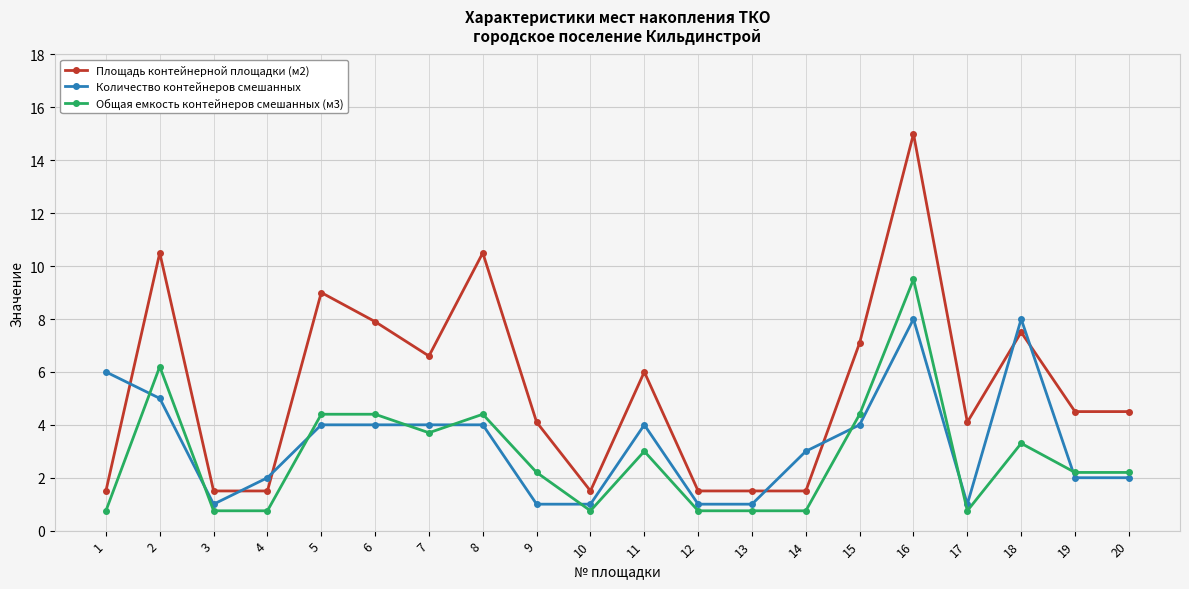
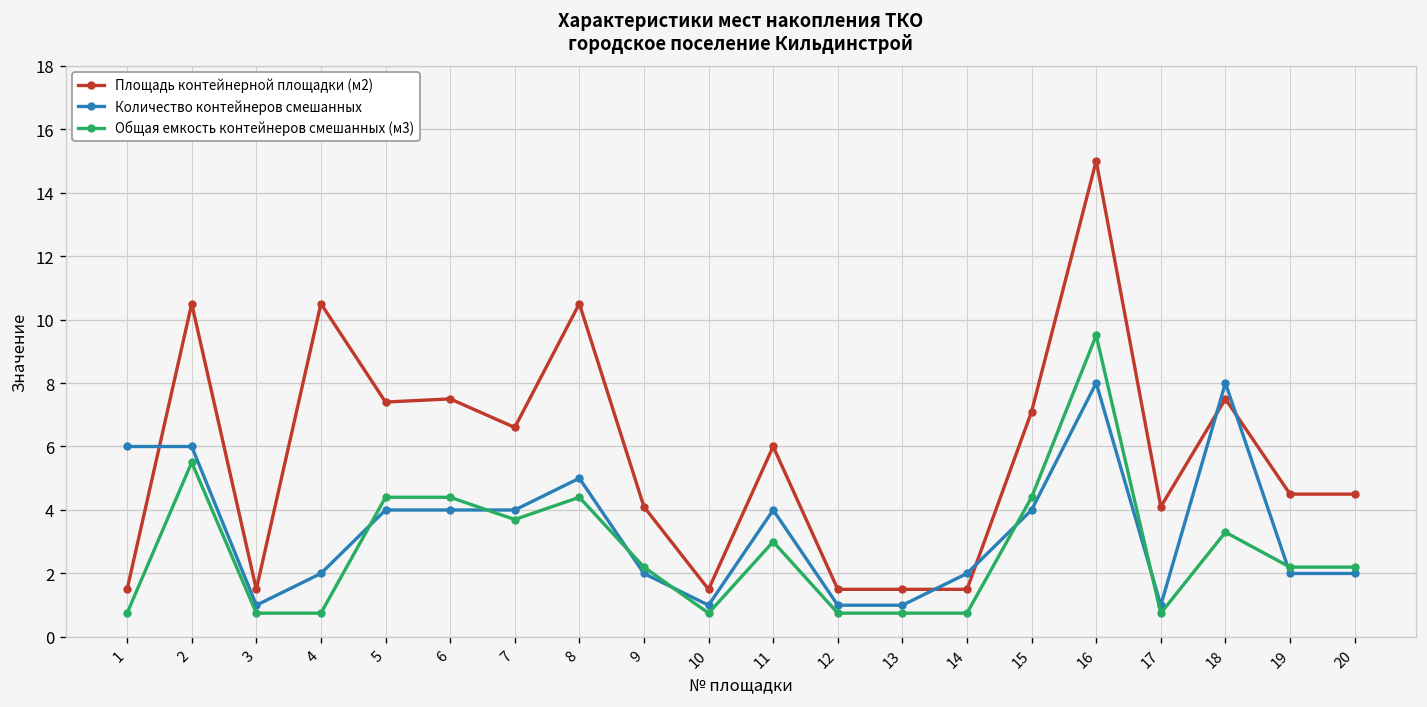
Количество контейнеров смешанных, 2: 5 -> 6
Общая емкость контейнеров смешанных (м3), 2: 6.2 -> 5.5
Площадь контейнерной площадки (м2), 4: 1.5 -> 10.5
Площадь контейнерной площадки (м2), 5: 9.0 -> 7.4
Площадь контейнерной площадки (м2), 6: 7.9 -> 7.5
Количество контейнеров смешанных, 8: 4 -> 5
Количество контейнеров смешанных, 9: 1 -> 2
Количество контейнеров смешанных, 14: 3 -> 2
